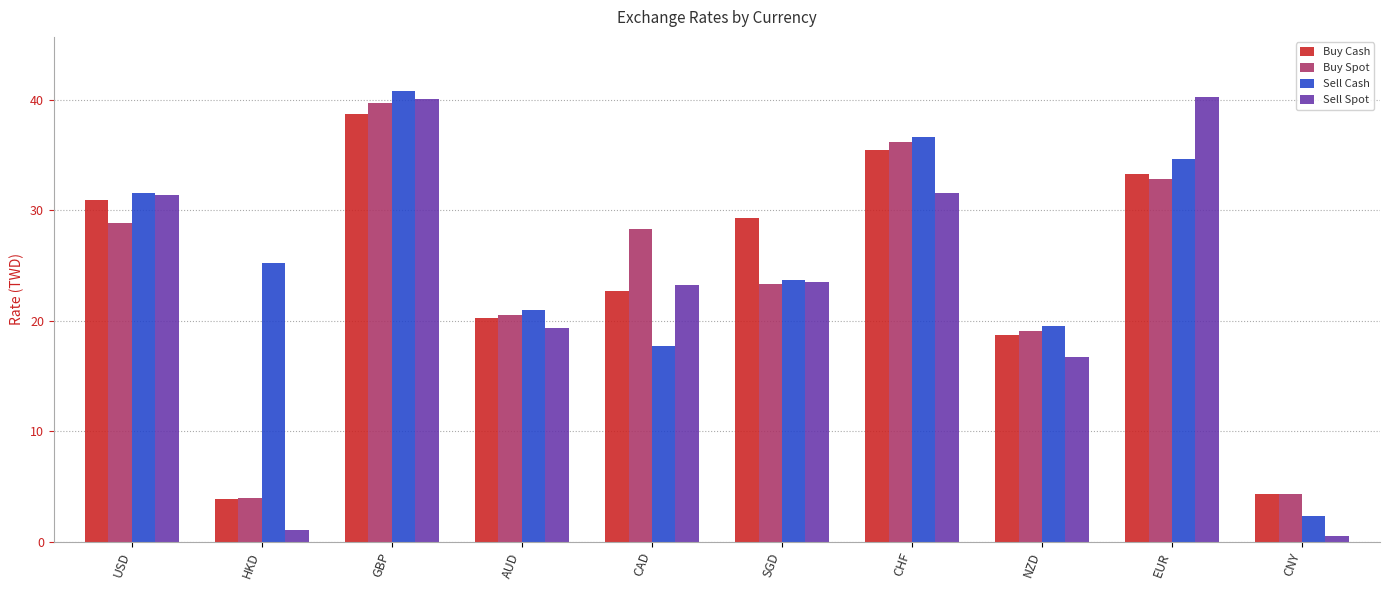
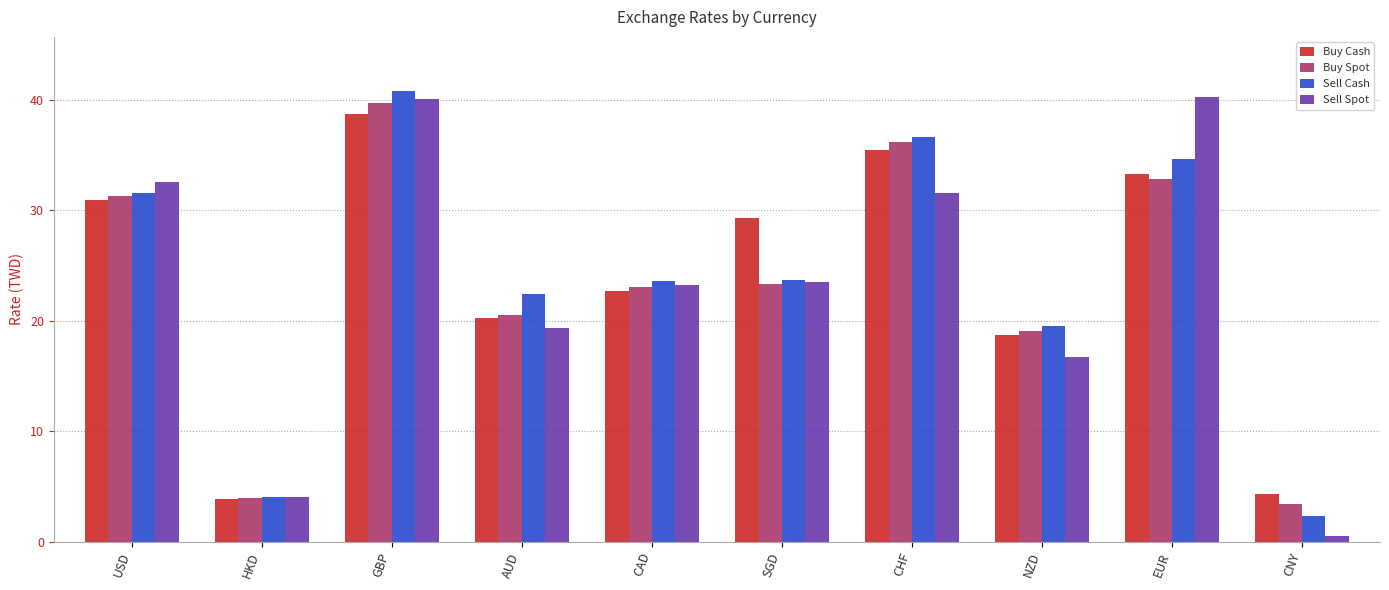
Buy Spot, USD: 28.9 -> 31.3
Sell Spot, USD: 31.4 -> 32.6
Sell Cash, HKD: 25.2 -> 4.1
Sell Spot, HKD: 1.1 -> 4.0
Sell Cash, AUD: 21.0 -> 22.4
Buy Spot, CAD: 28.3 -> 23.1
Sell Cash, CAD: 17.7 -> 23.6
Buy Spot, CNY: 4.3 -> 3.4
